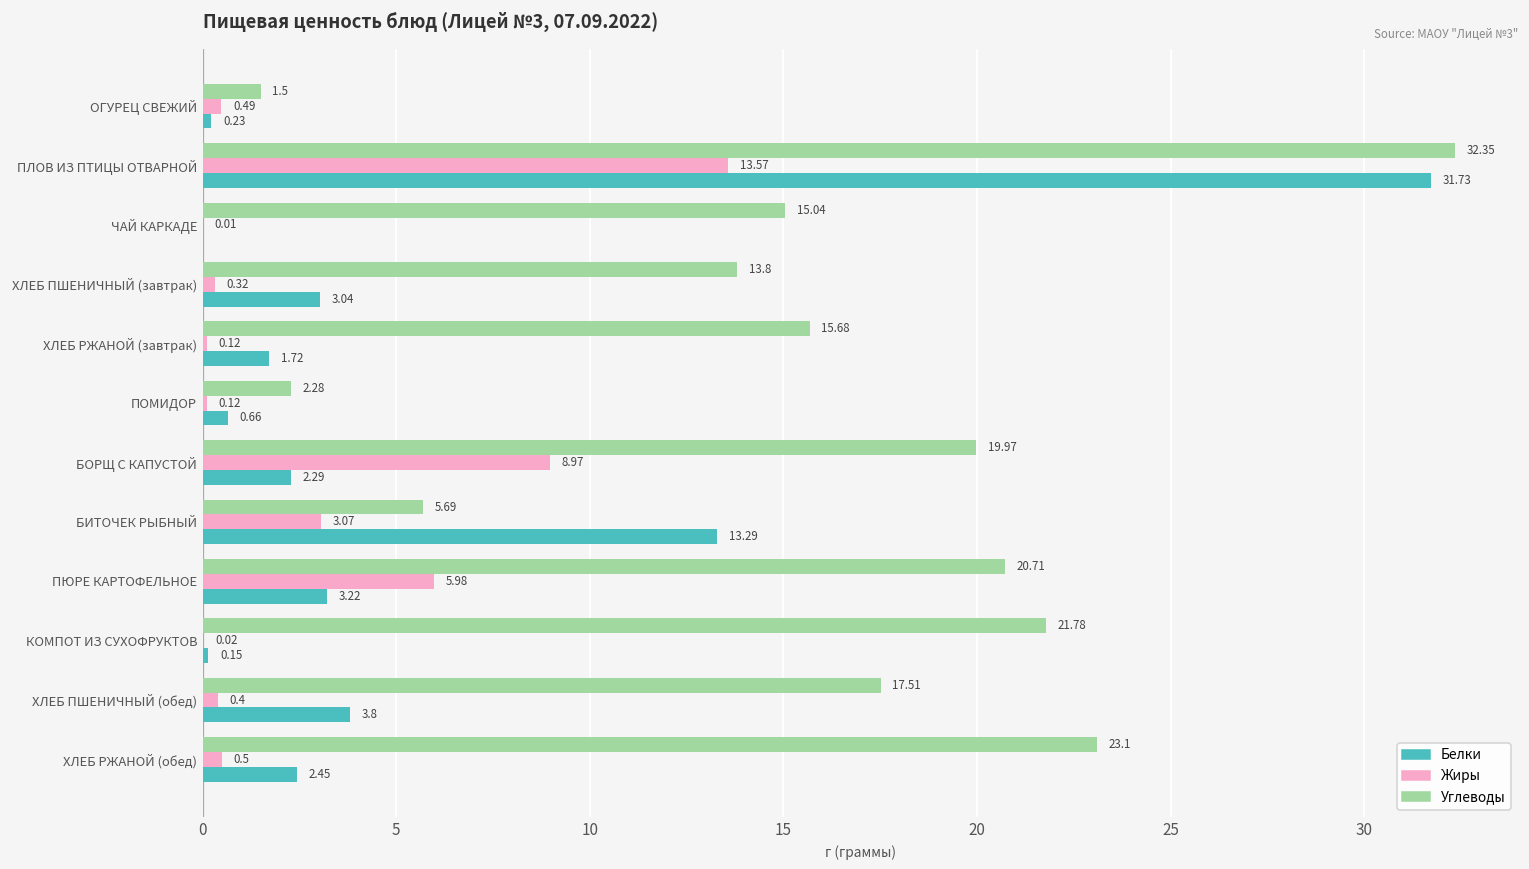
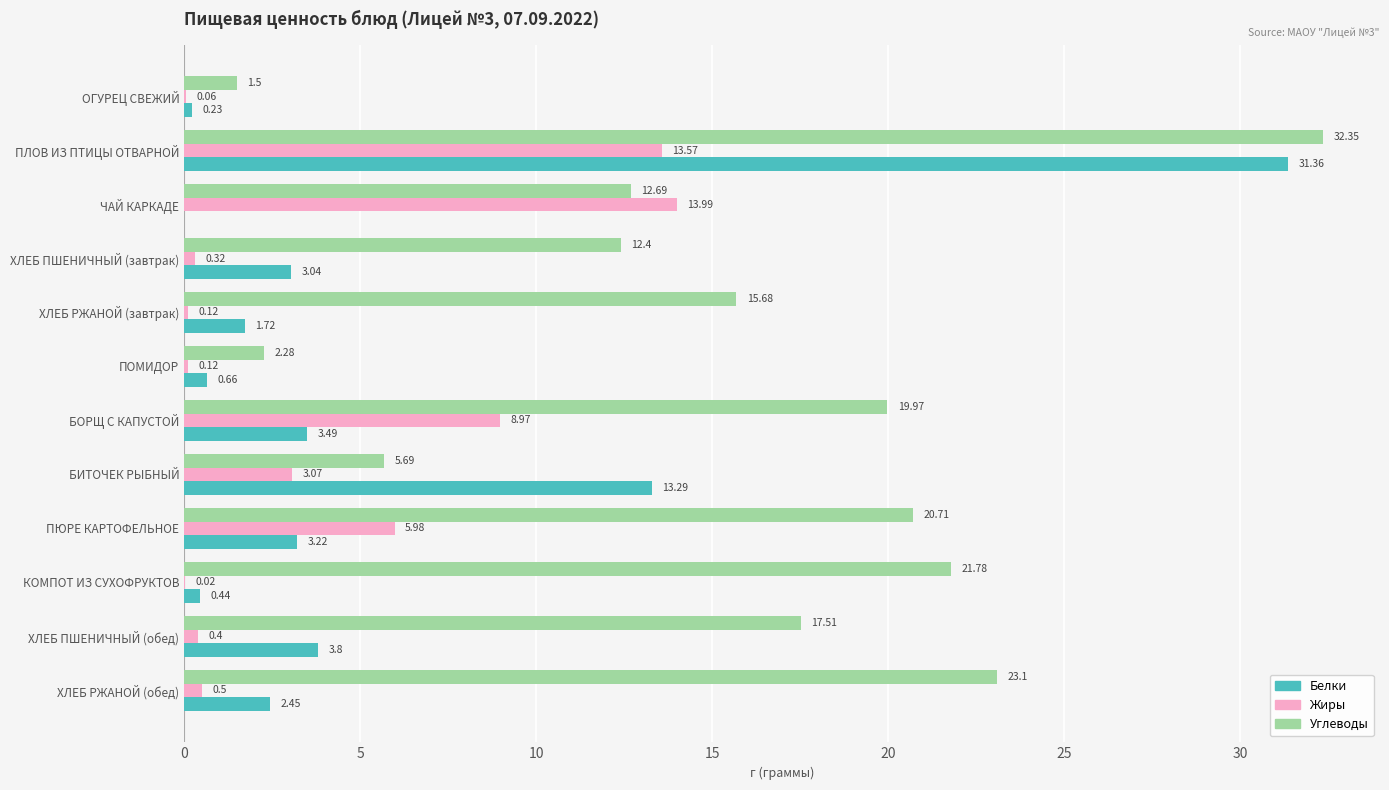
Жиры, ОГУРЕЦ СВЕЖИЙ: 0.49 -> 0.06
Белки, ПЛОВ ИЗ ПТИЦЫ ОТВАРНОЙ: 31.73 -> 31.36
Углеводы, ЧАЙ КАРКАДЕ: 15.04 -> 12.69
Жиры, ЧАЙ КАРКАДЕ: 0.01 -> 13.99
Углеводы, ХЛЕБ ПШЕНИЧНЫЙ (завтрак): 13.8 -> 12.4
Белки, БОРЩ С КАПУСТОЙ: 2.29 -> 3.49
Белки, КОМПОТ ИЗ СУХОФРУКТОВ: 0.15 -> 0.44
